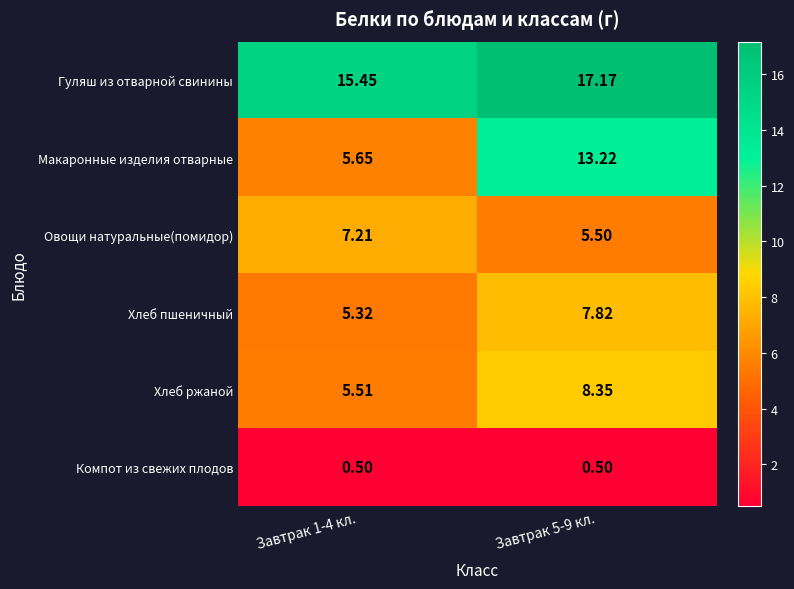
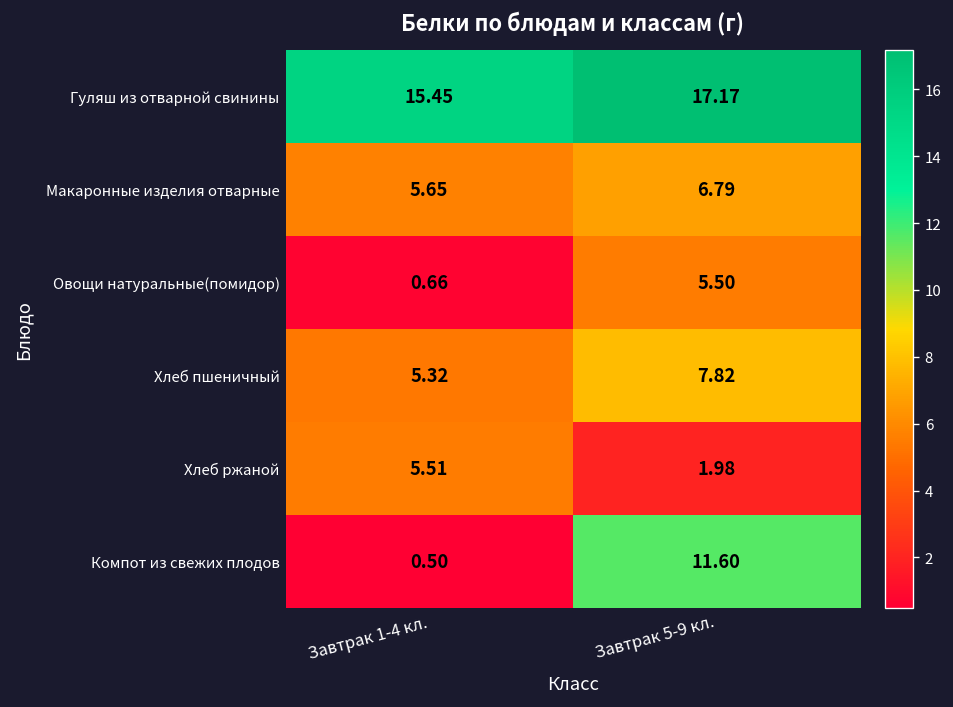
Макаронные изделия отварные, Завтрак 5-9 кл.: 13.22 -> 6.79
Овощи натуральные(помидор), Завтрак 1-4 кл.: 7.21 -> 0.66
Хлеб ржаной, Завтрак 5-9 кл.: 8.35 -> 1.98
Компот из свежих плодов, Завтрак 5-9 кл.: 0.50 -> 11.60
